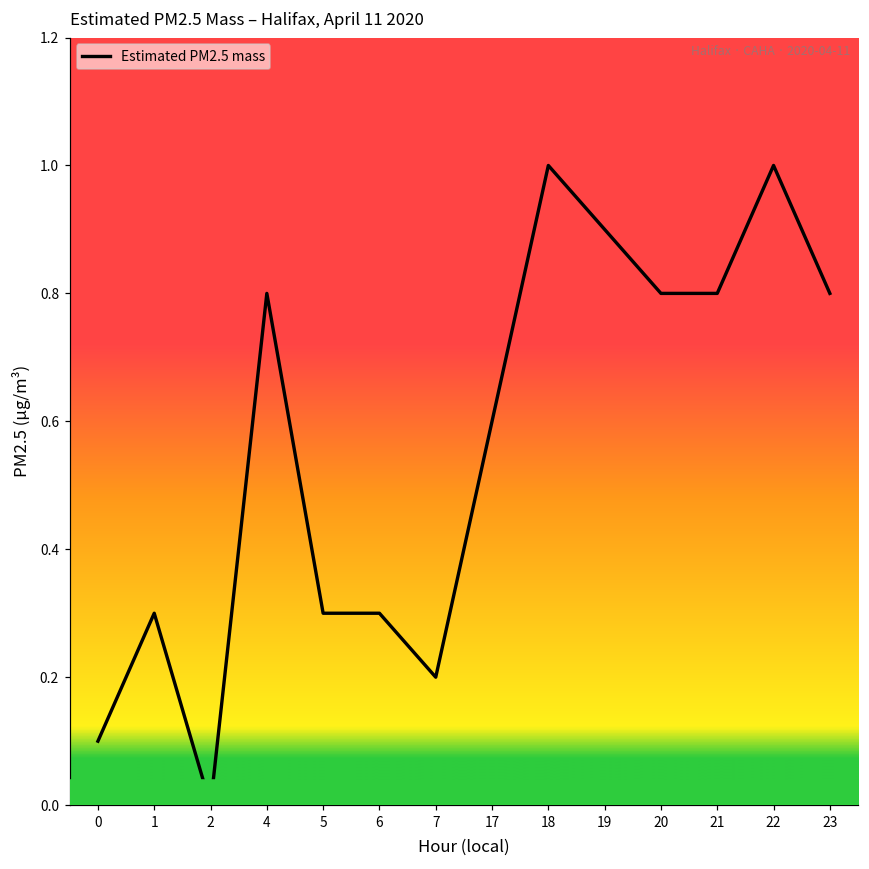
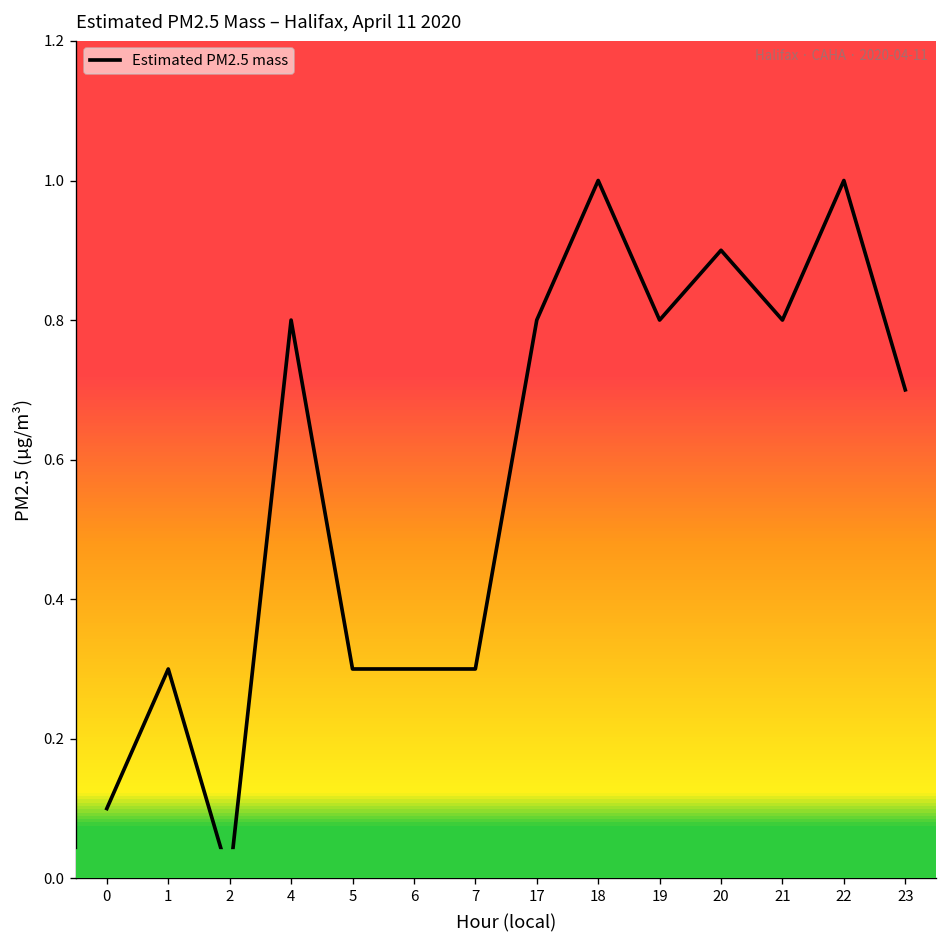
7: 0.2 -> 0.3
17: 0.6 -> 0.8
19: 0.9 -> 0.8
20: 0.8 -> 0.9
23: 0.8 -> 0.7
